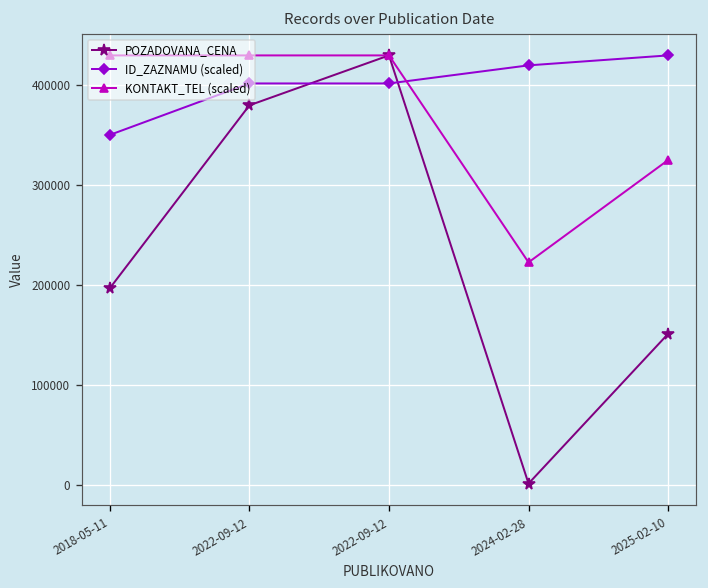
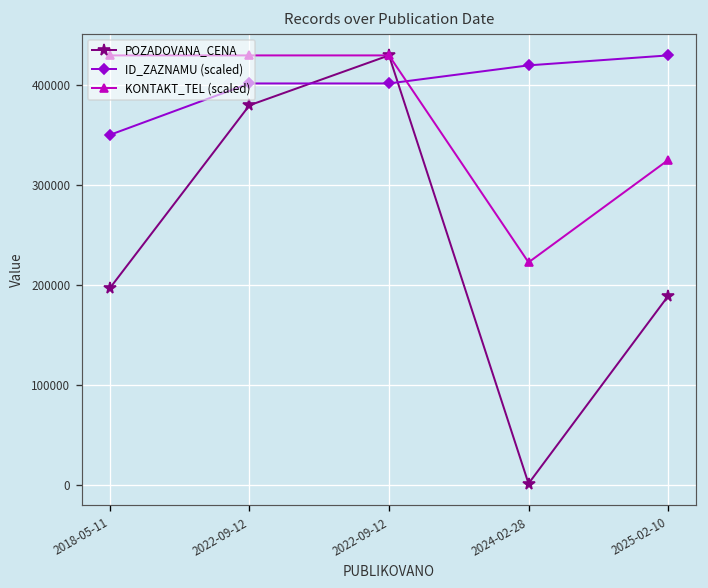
POZADOVANA_CENA, 2025-02-10: 150000 -> 190000
